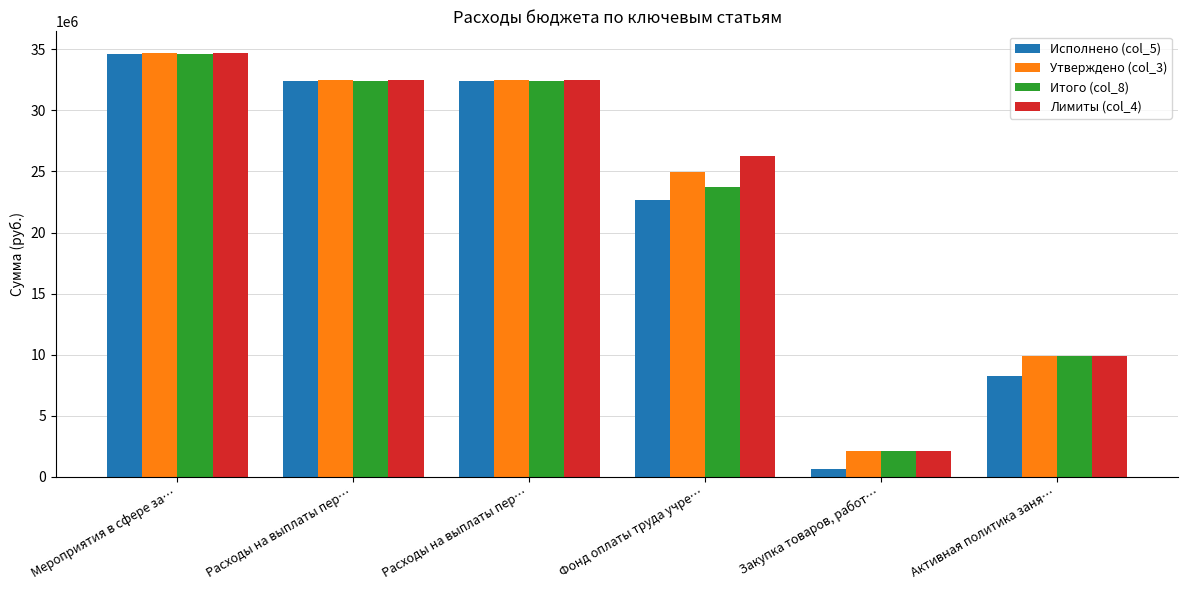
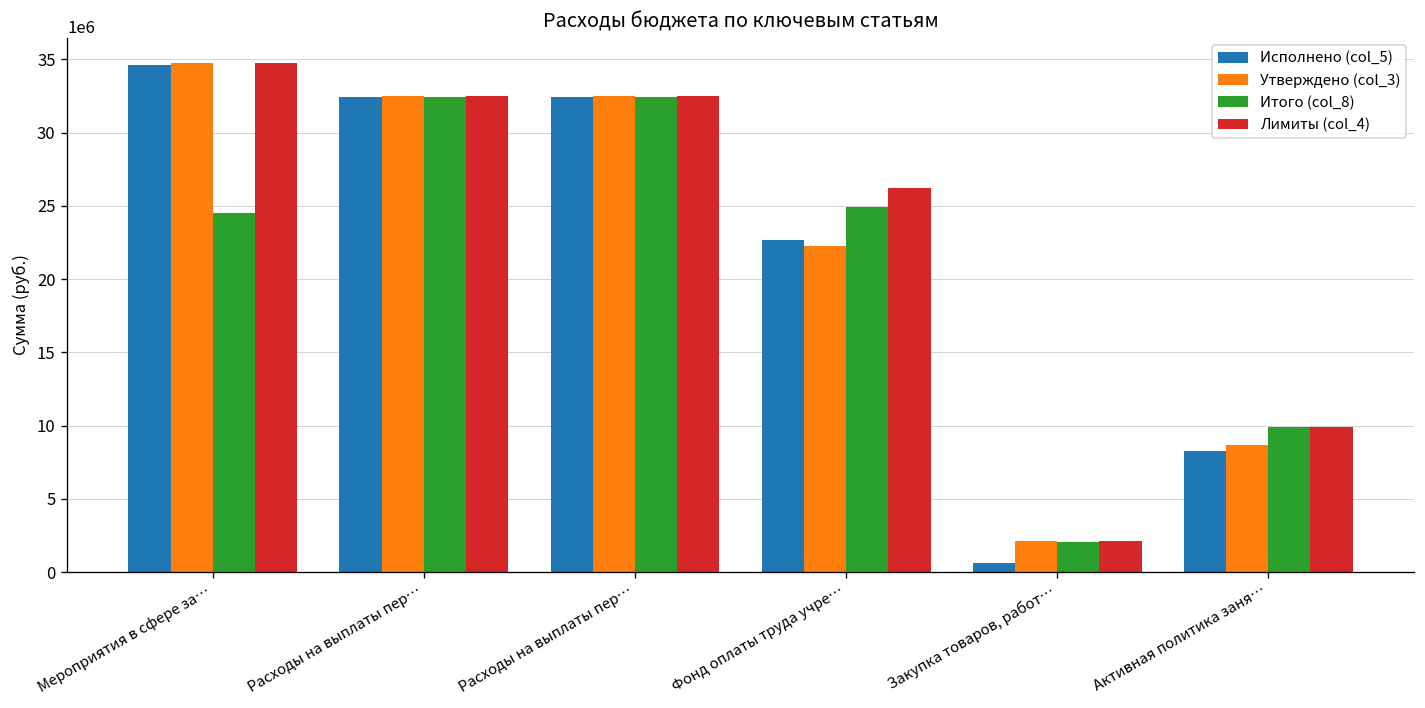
Итого (col_8), Мероприятия в сфере за…: 34600000 -> 24500000
Утверждено (col_3), Фонд оплаты труда учре…: 24900000 -> 22300000
Итого (col_8), Фонд оплаты труда учре…: 23700000 -> 24900000
Утверждено (col_3), Активная политика заня…: 9900000 -> 8700000
